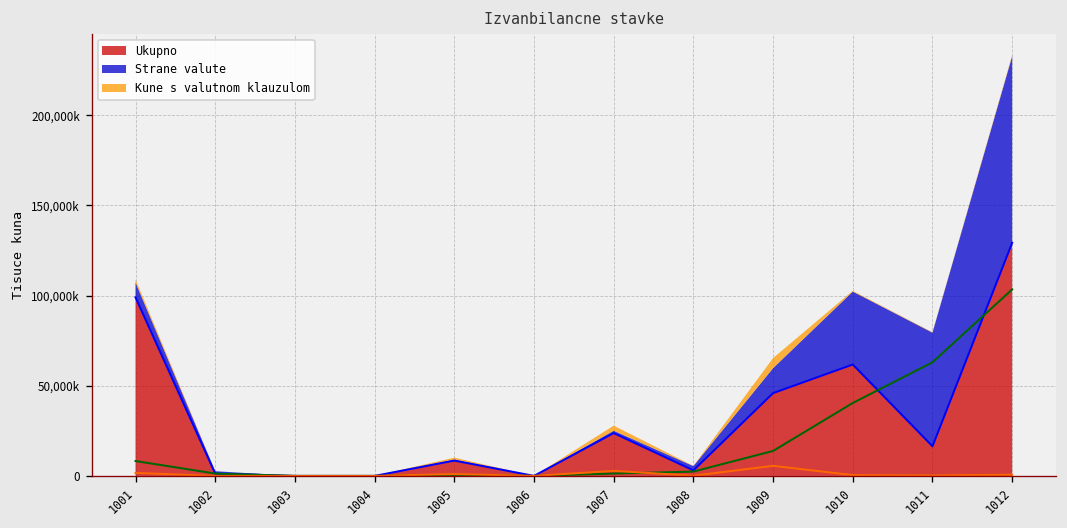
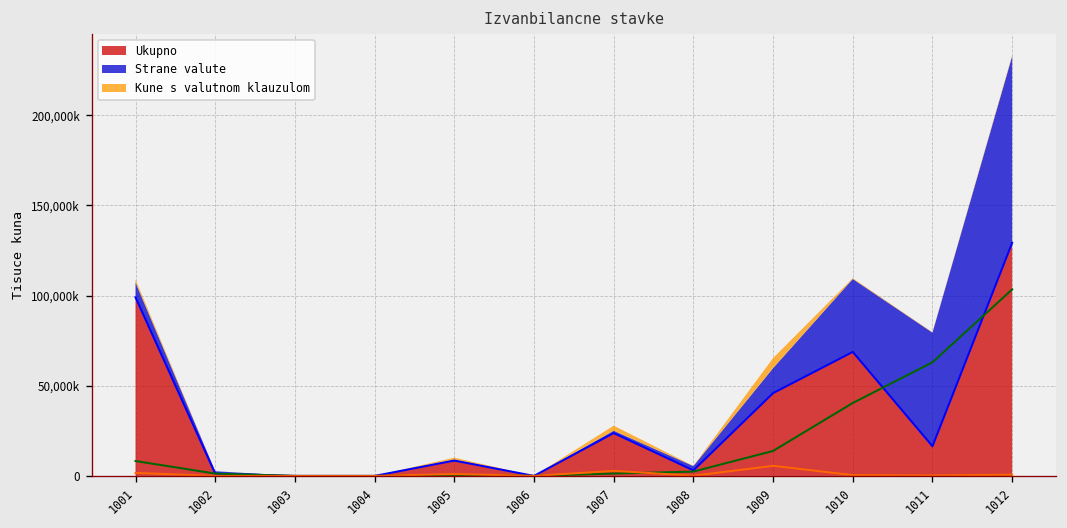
Ukupno, 1010: 62,000,000 -> 69,000,000
